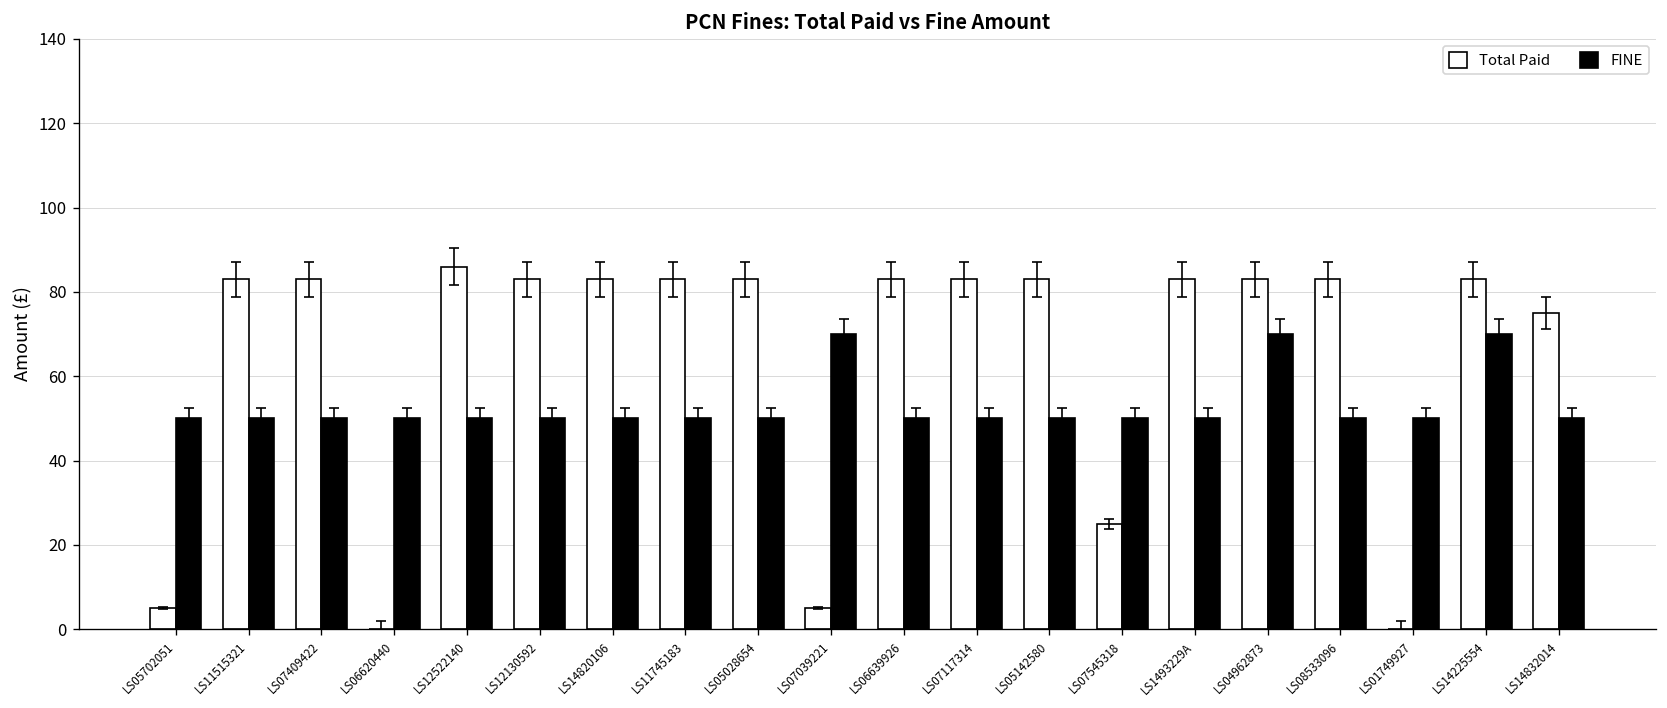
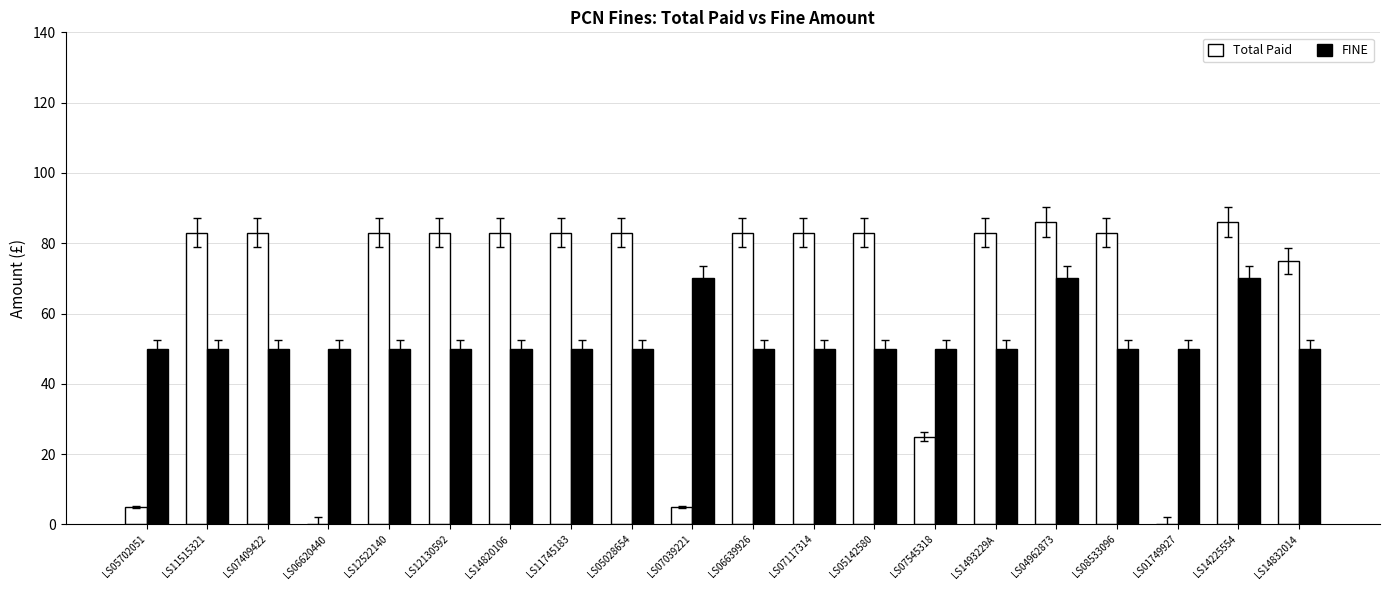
Total Paid, LS12522140: 86 -> 83
Total Paid, LS04962873: 83 -> 86
Total Paid, LS14225554: 83 -> 86
